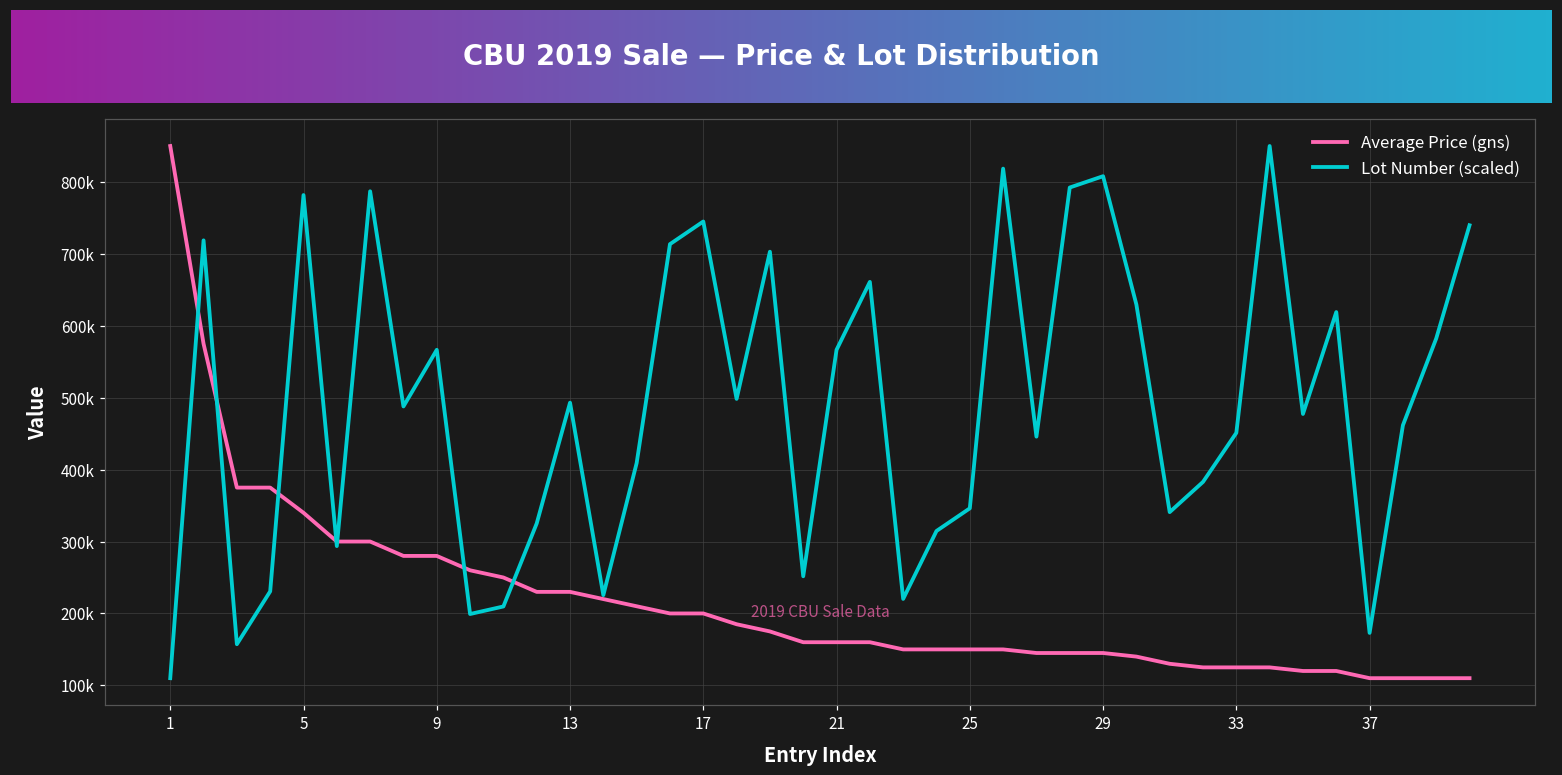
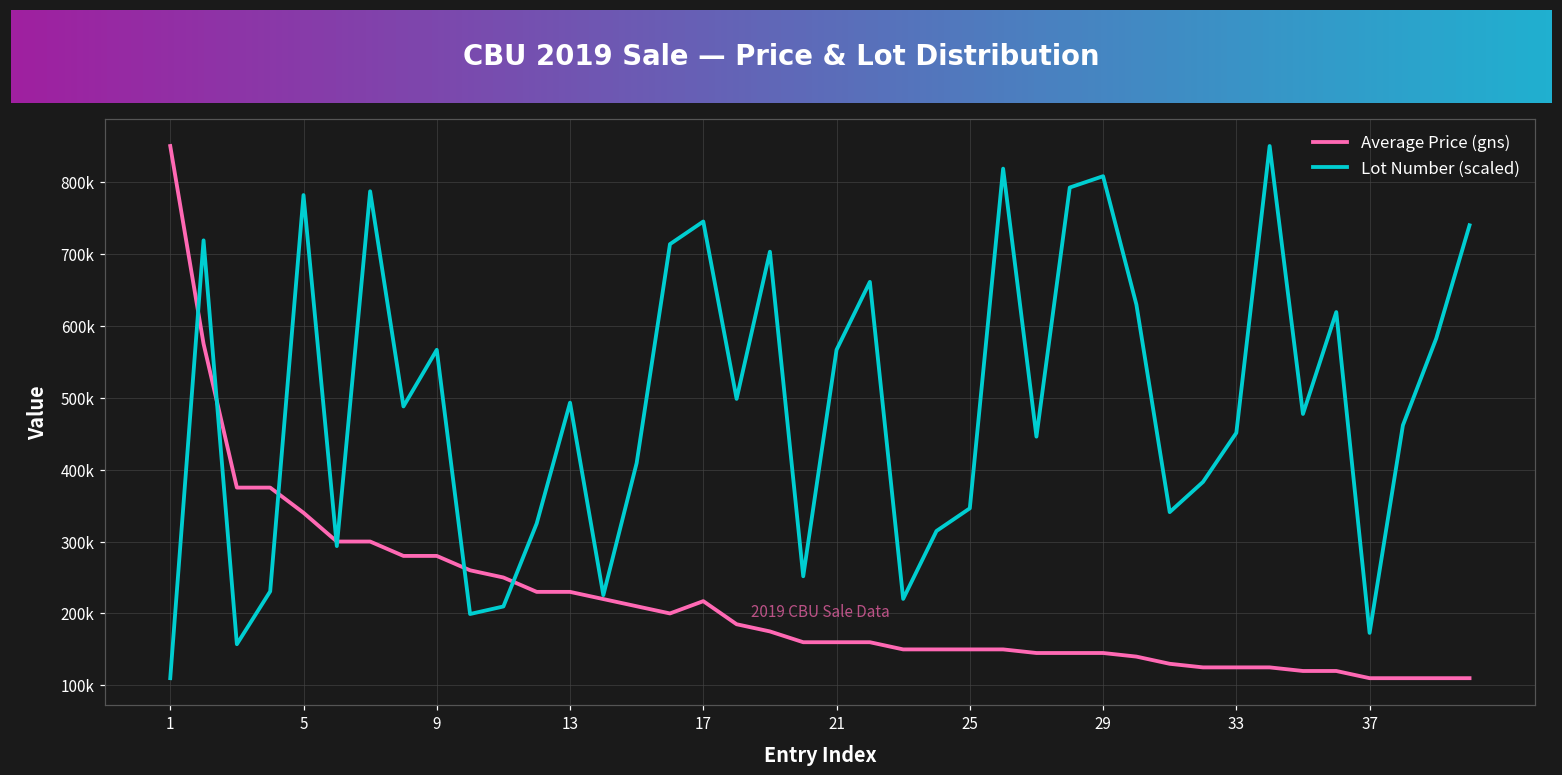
Average Price (gns), 17: 200000 -> 220000
